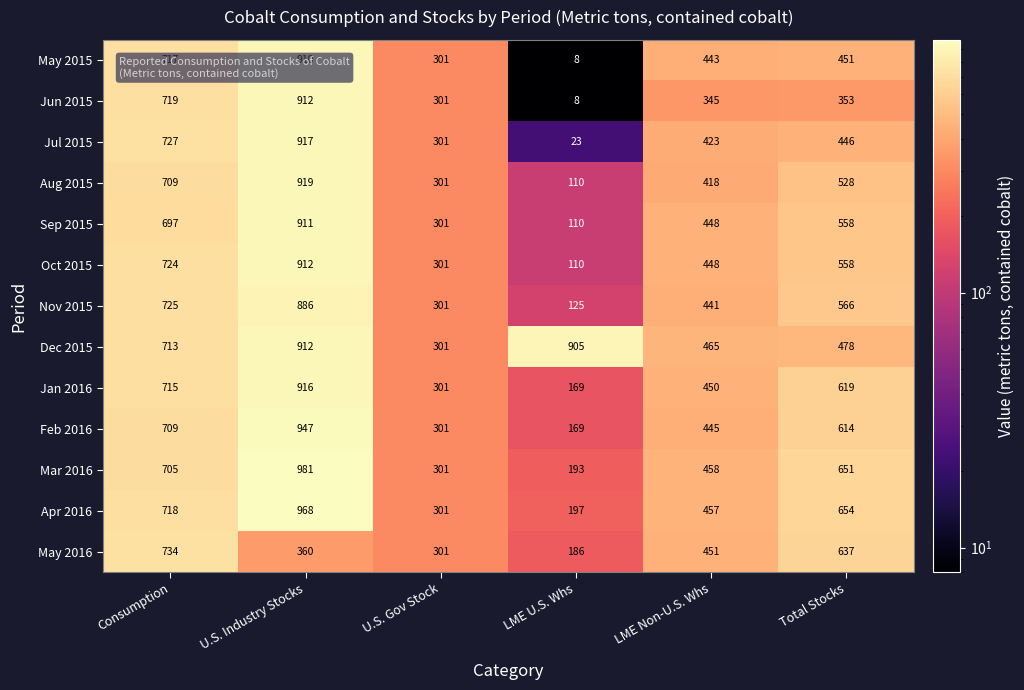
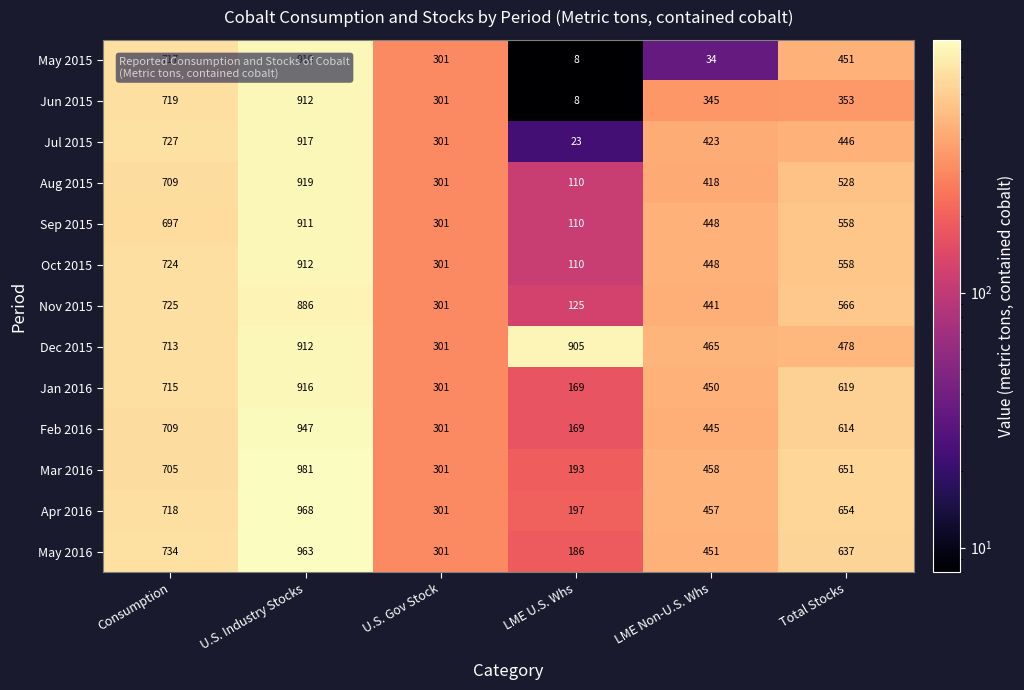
May 2015, LME Non-U.S. Whs: 443 -> 34
May 2016, U.S. Industry Stocks: 360 -> 963
